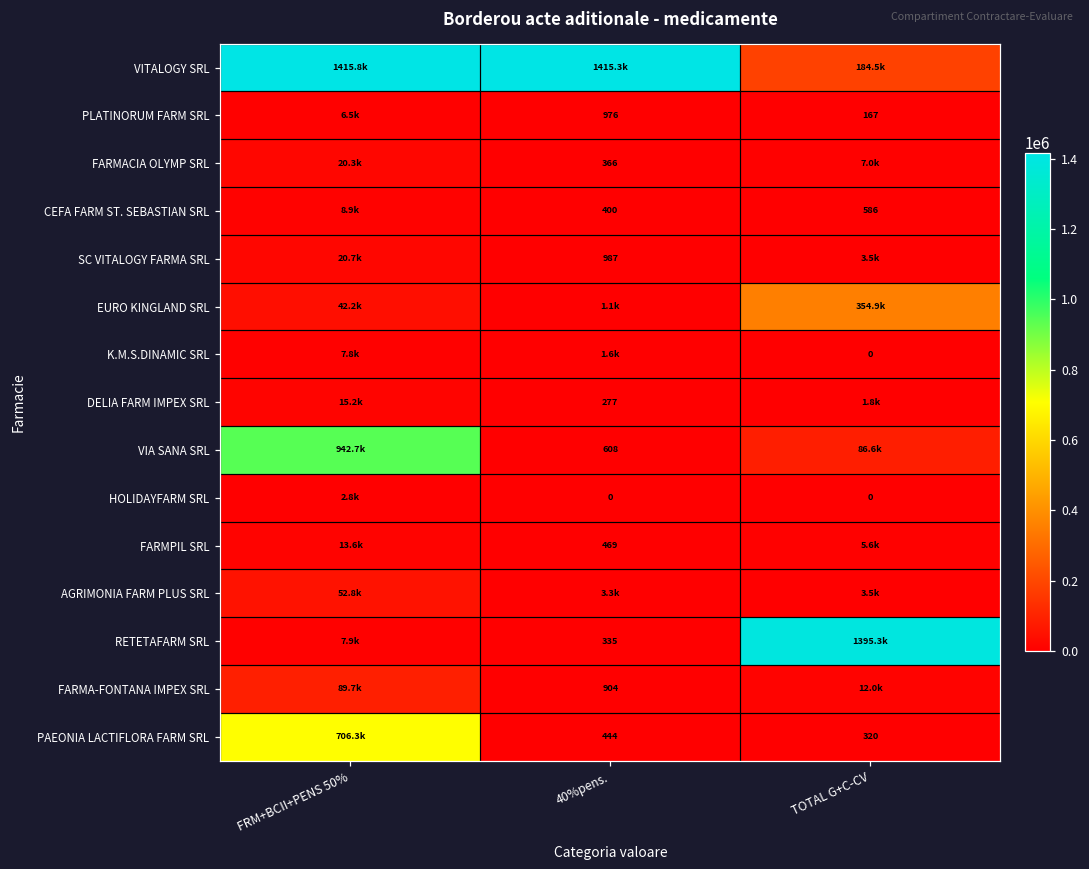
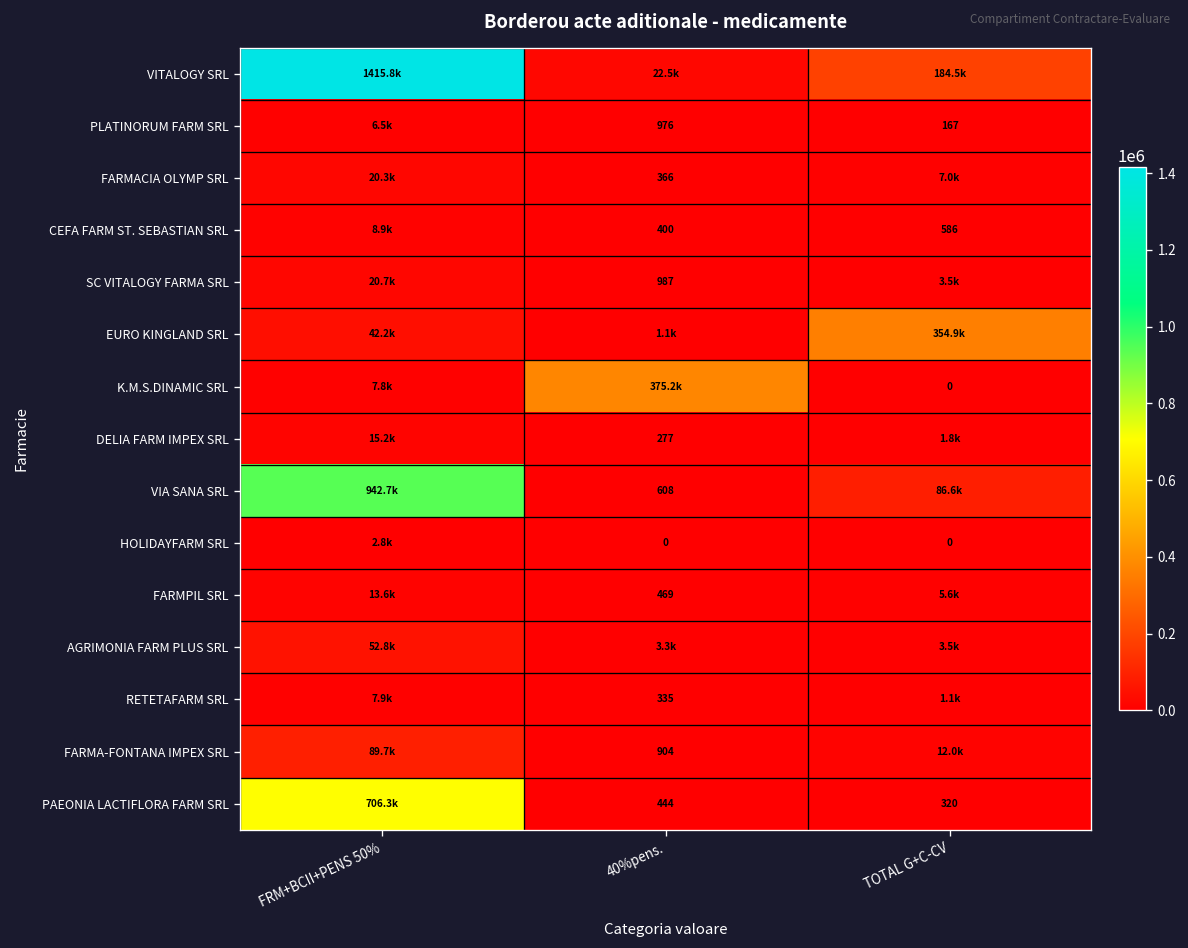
VITALOGY SRL, 40%pens.: 1415.3k -> 22.5k
K.M.S.DINAMIC SRL, 40%pens.: 1.6k -> 375.2k
RETETAFARM SRL, TOTAL G+C-CV: 1395.3k -> 1.1k
